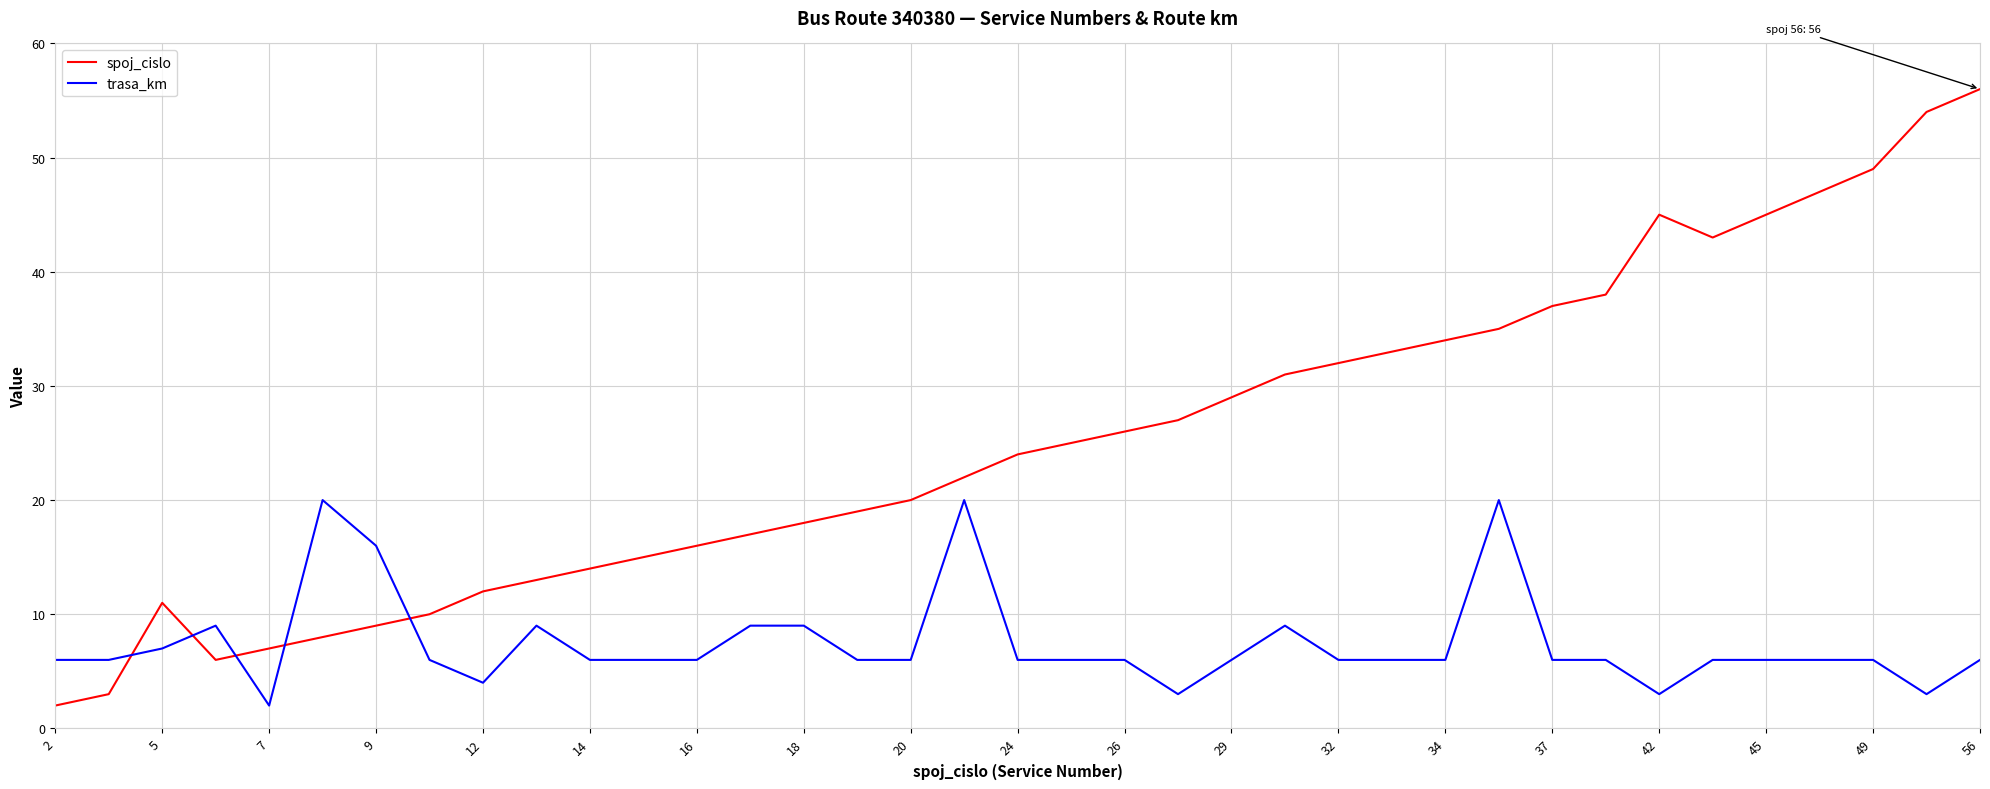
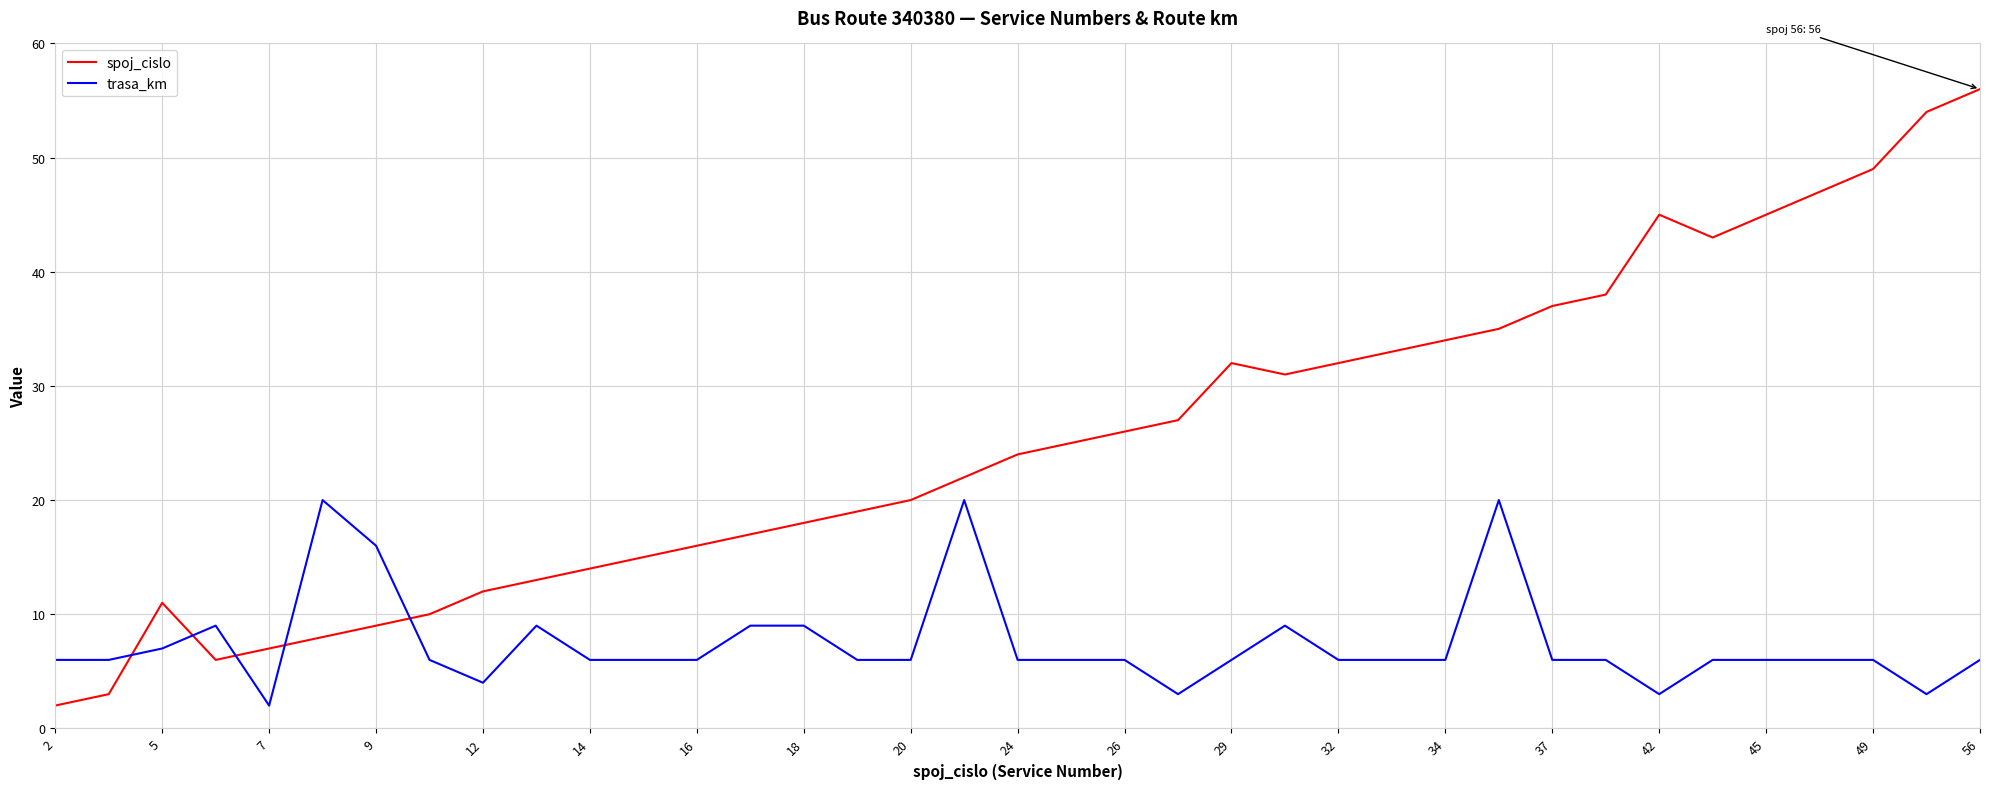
spoj_cislo, 29: 29 -> 32
